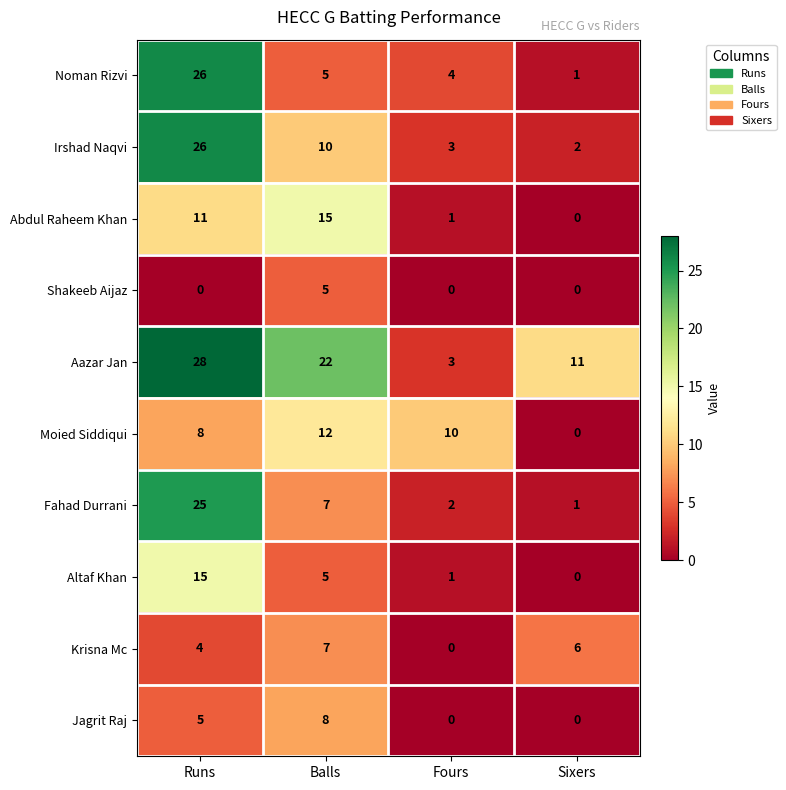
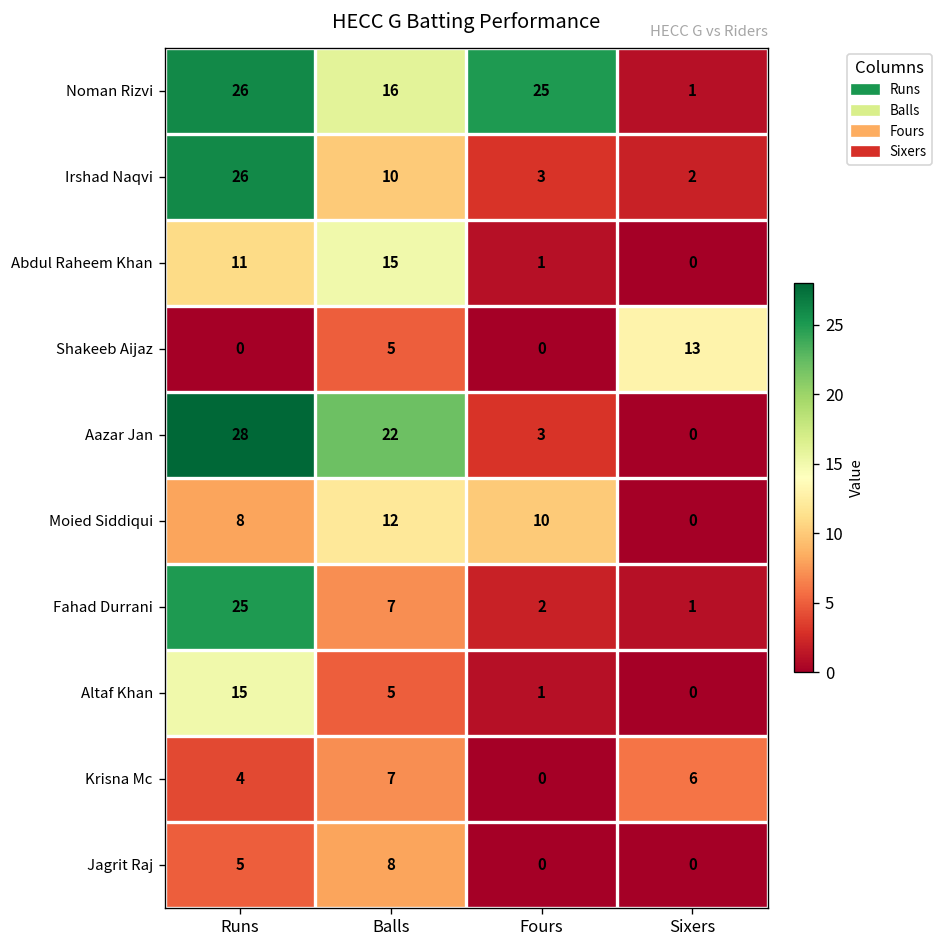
Noman Rizvi, Balls: 5 -> 16
Noman Rizvi, Fours: 4 -> 25
Shakeeb Aijaz, Sixers: 0 -> 13
Aazar Jan, Sixers: 11 -> 0
